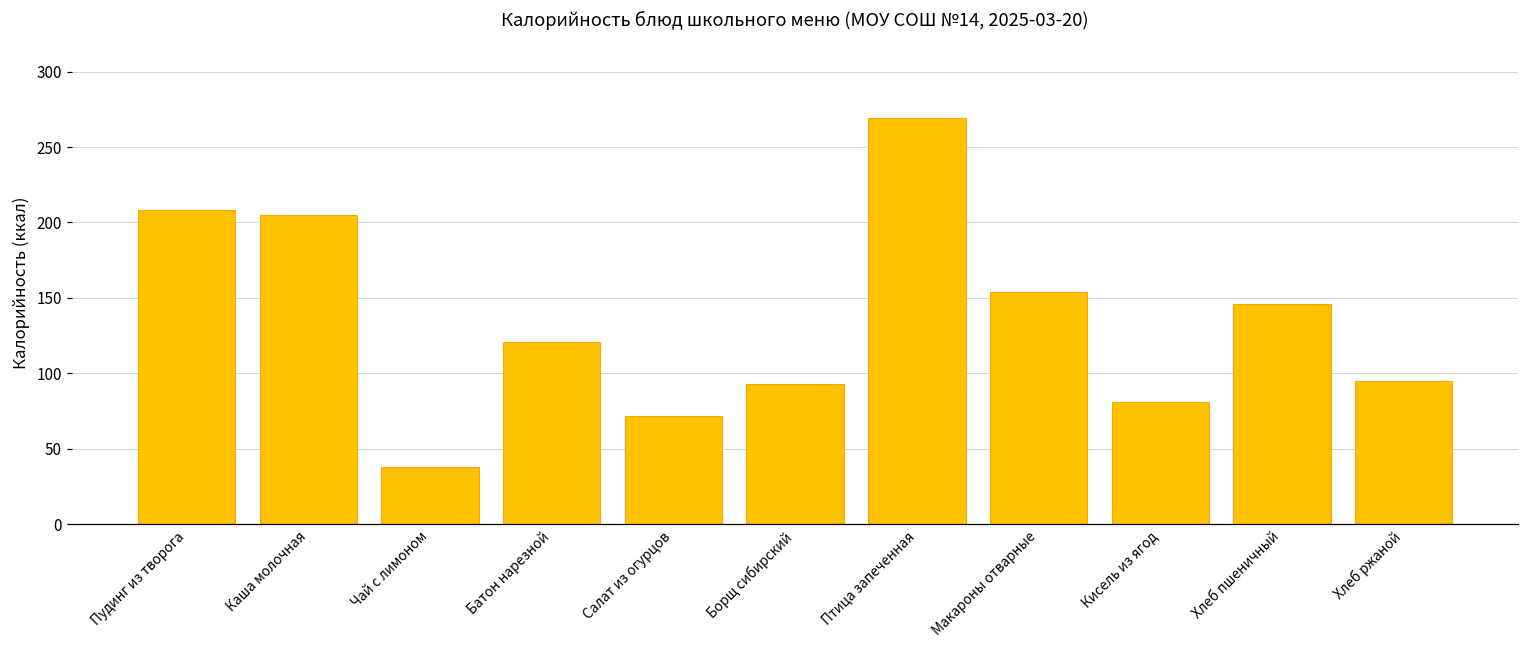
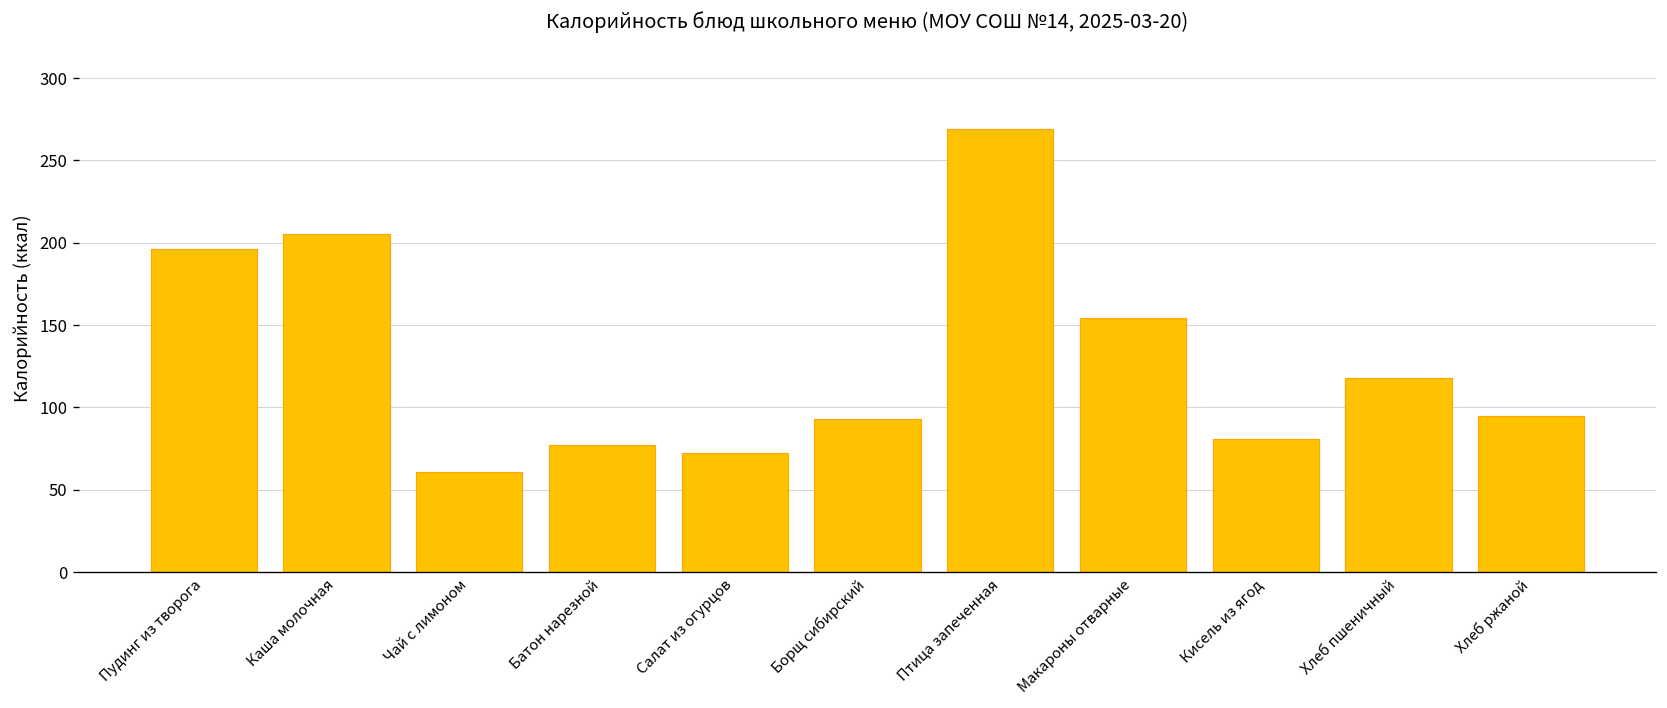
Пудинг из творога: 208 -> 196
Чай с лимоном: 38 -> 61
Батон нарезной: 121 -> 77
Хлеб пшеничный: 146 -> 118
